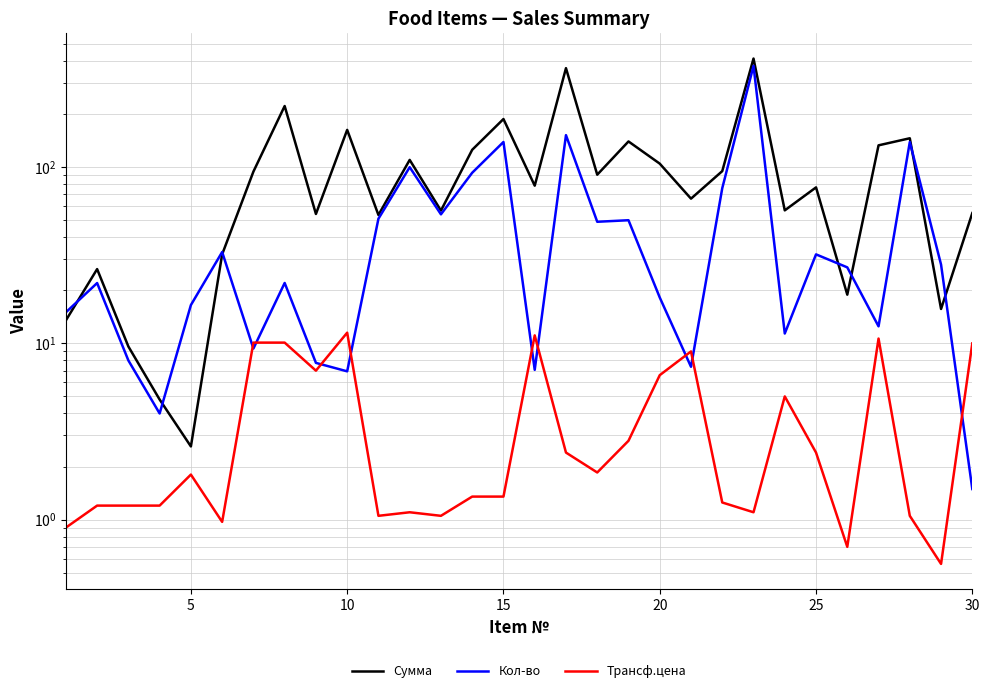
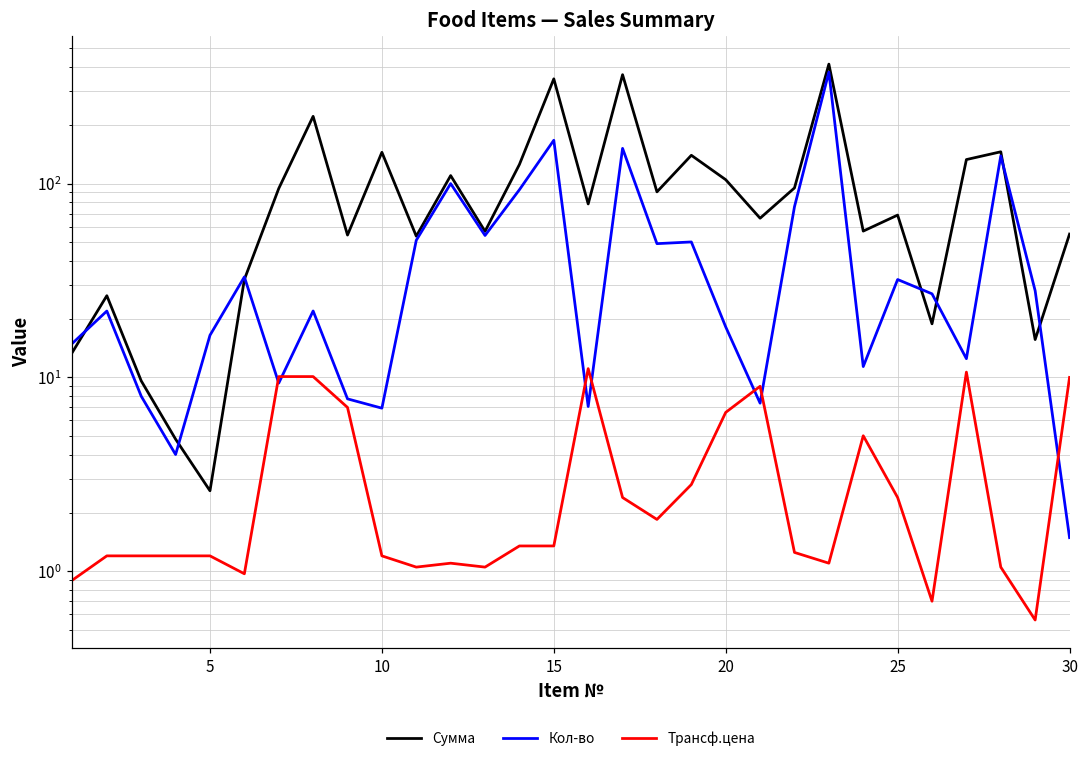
Трансф.цена, 5: 1.8 -> 1.2
Сумма, 10: 160 -> 150
Трансф.цена, 10: 12 -> 1.2
Сумма, 15: 190 -> 350
Кол-во, 15: 140 -> 170
Сумма, 25: 80 -> 69
